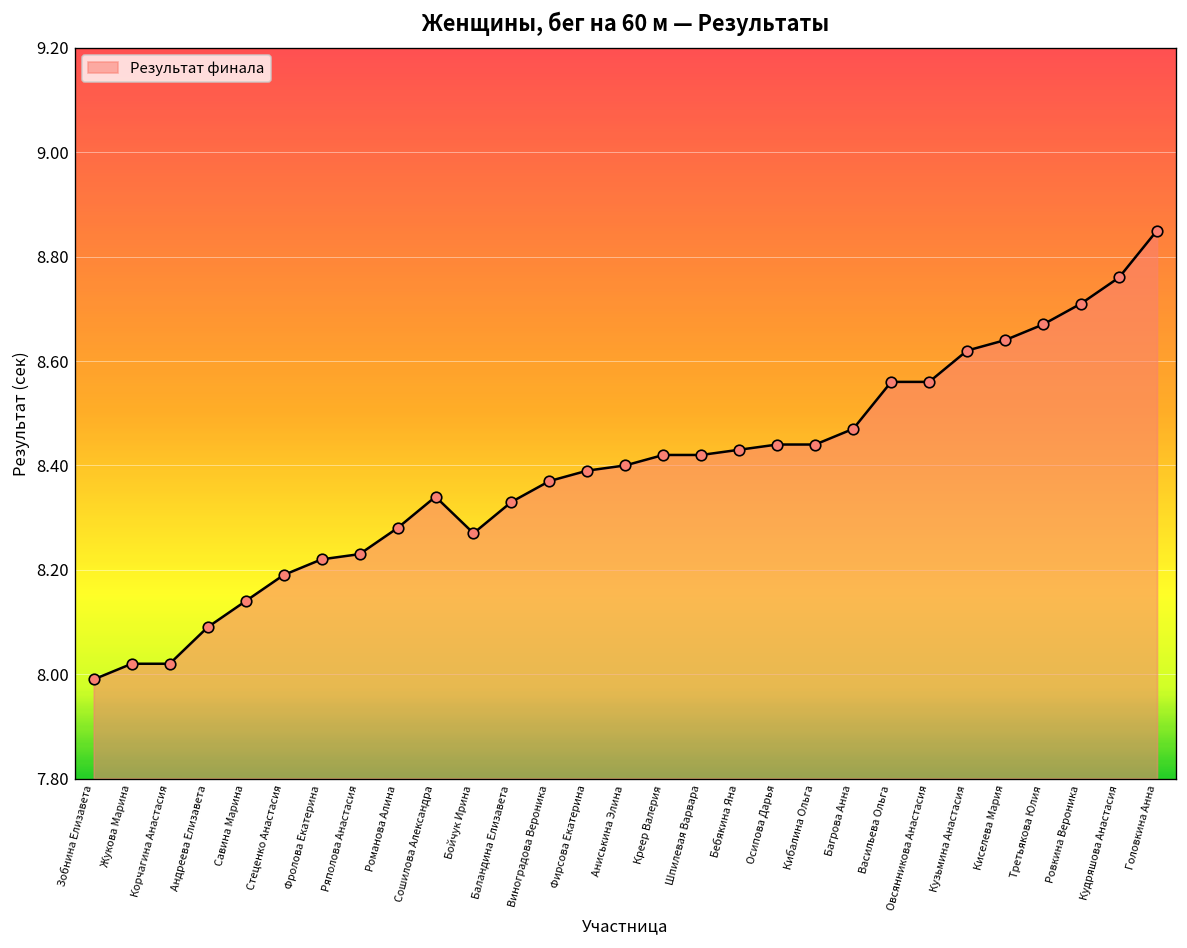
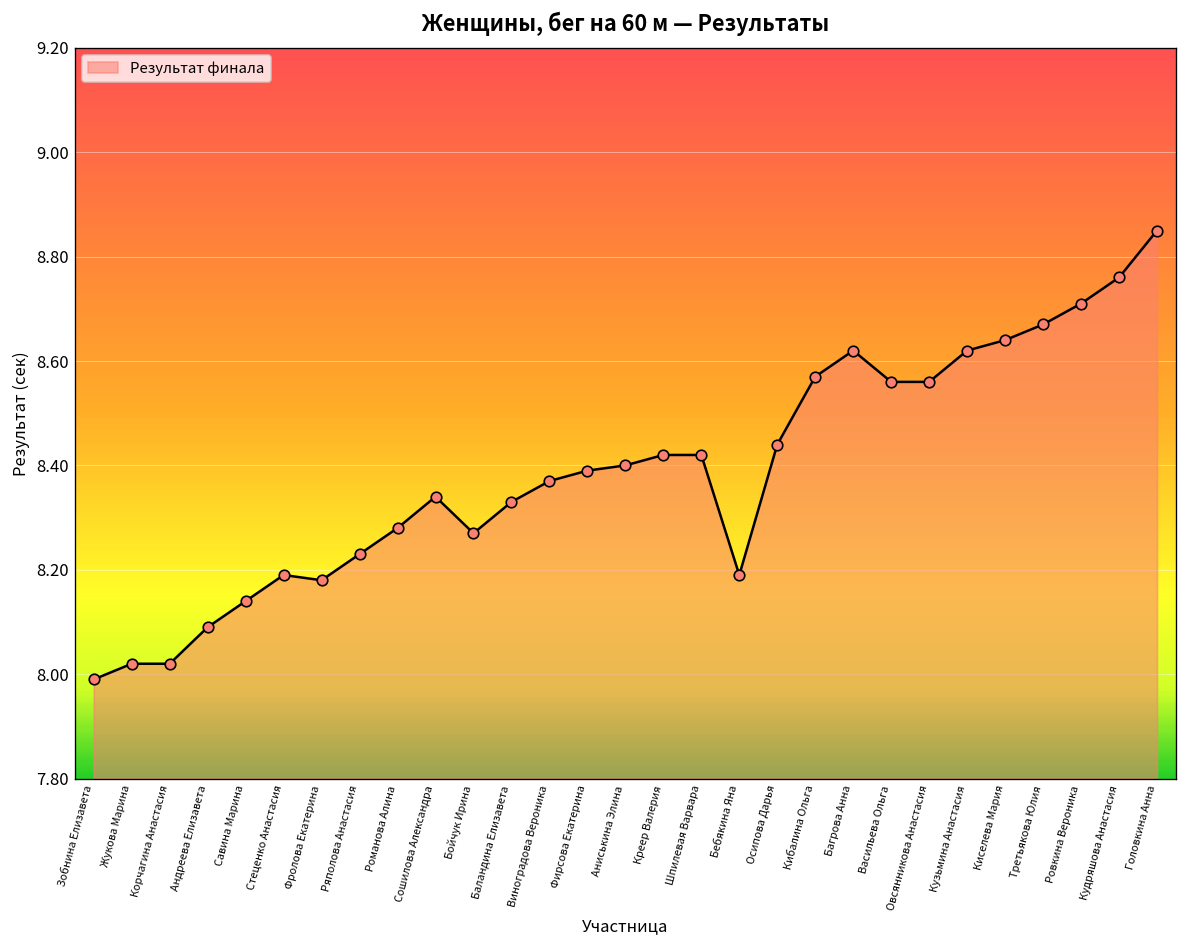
Фролова Екатерина: 8.22 -> 8.18
Бебякина Яна: 8.43 -> 8.19
Кибалина Ольга: 8.44 -> 8.57
Багрова Анна: 8.47 -> 8.62
